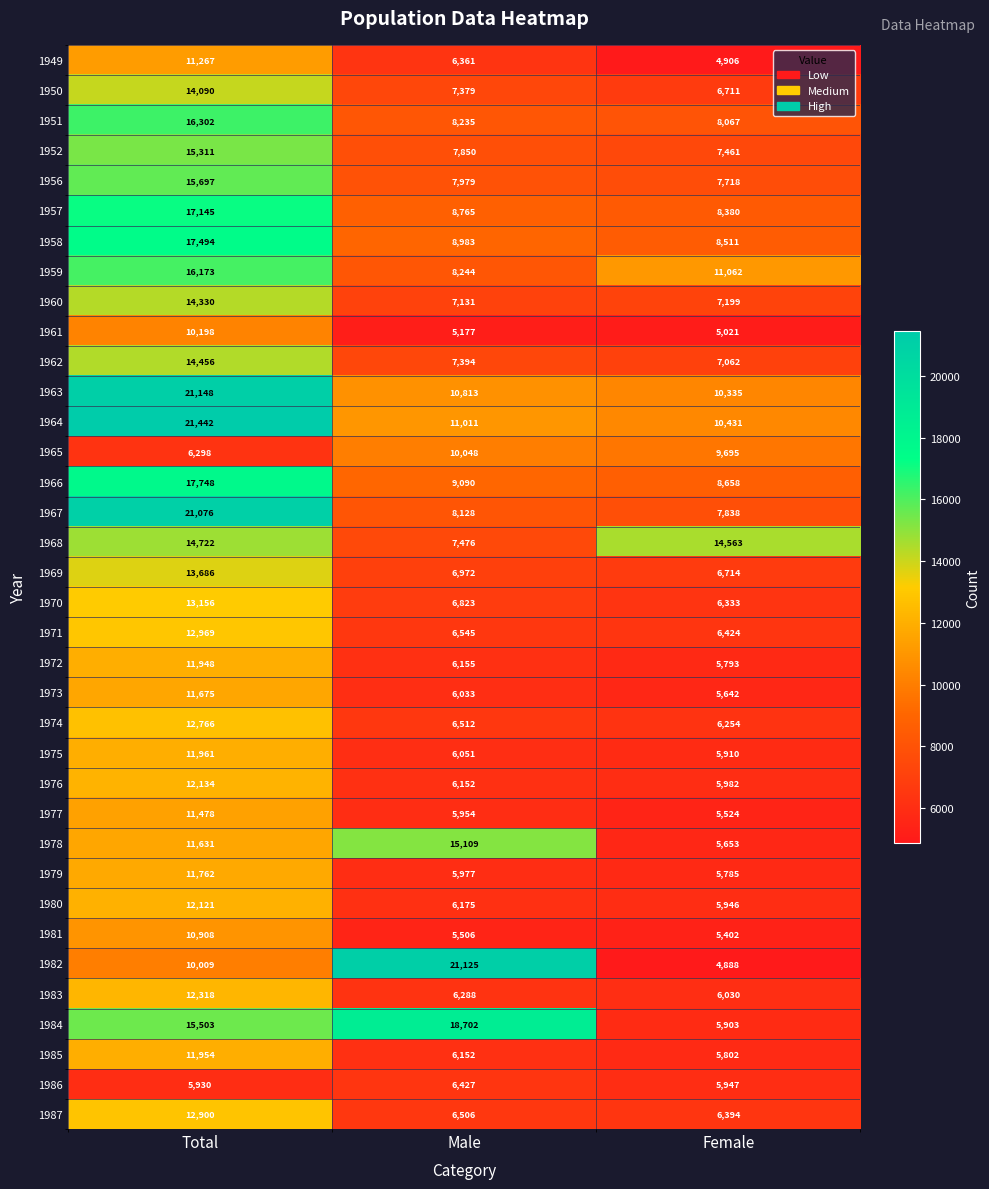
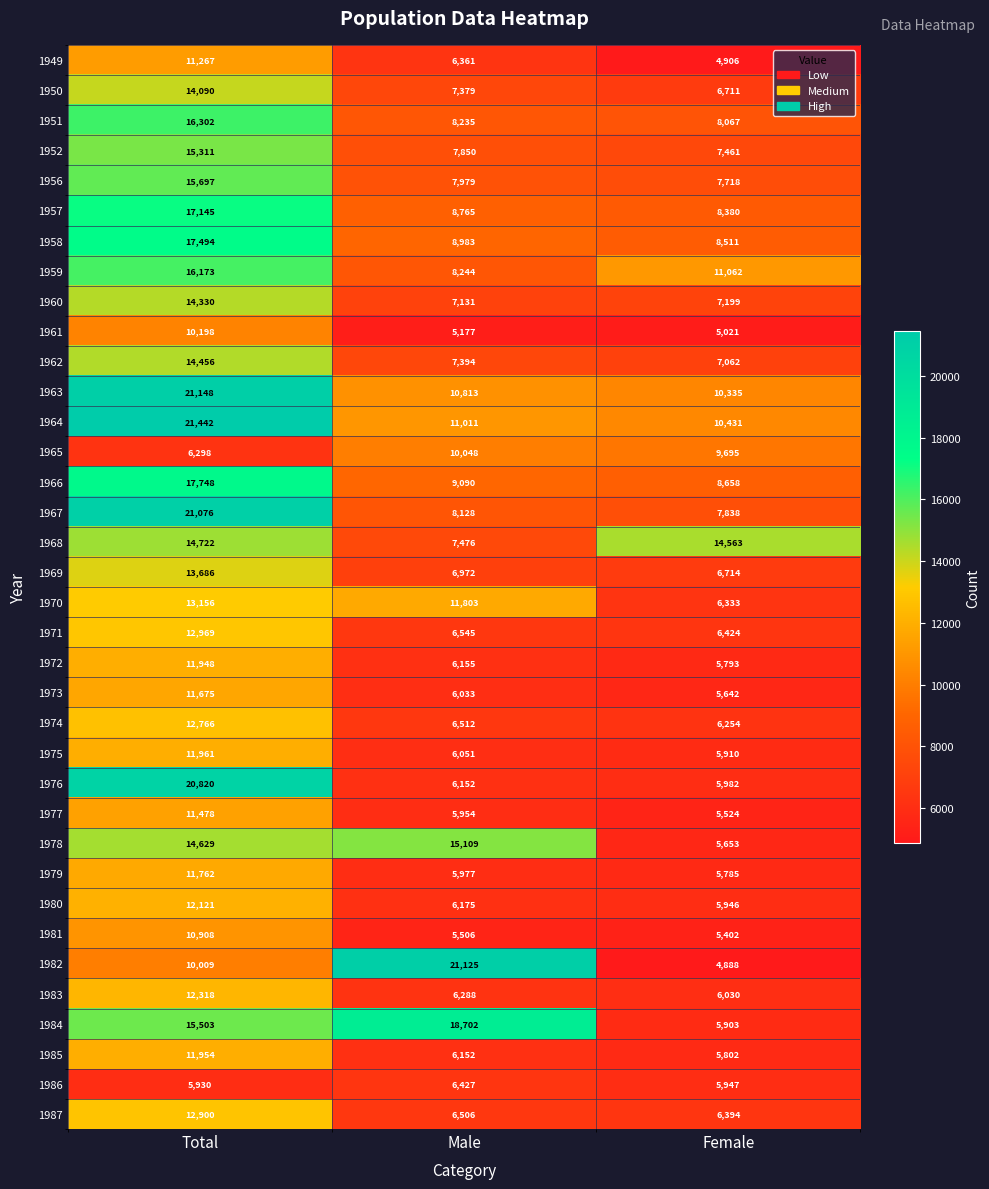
1970, Male: 6,823 -> 11,803
1976, Total: 12,134 -> 20,820
1978, Total: 11,631 -> 14,629
